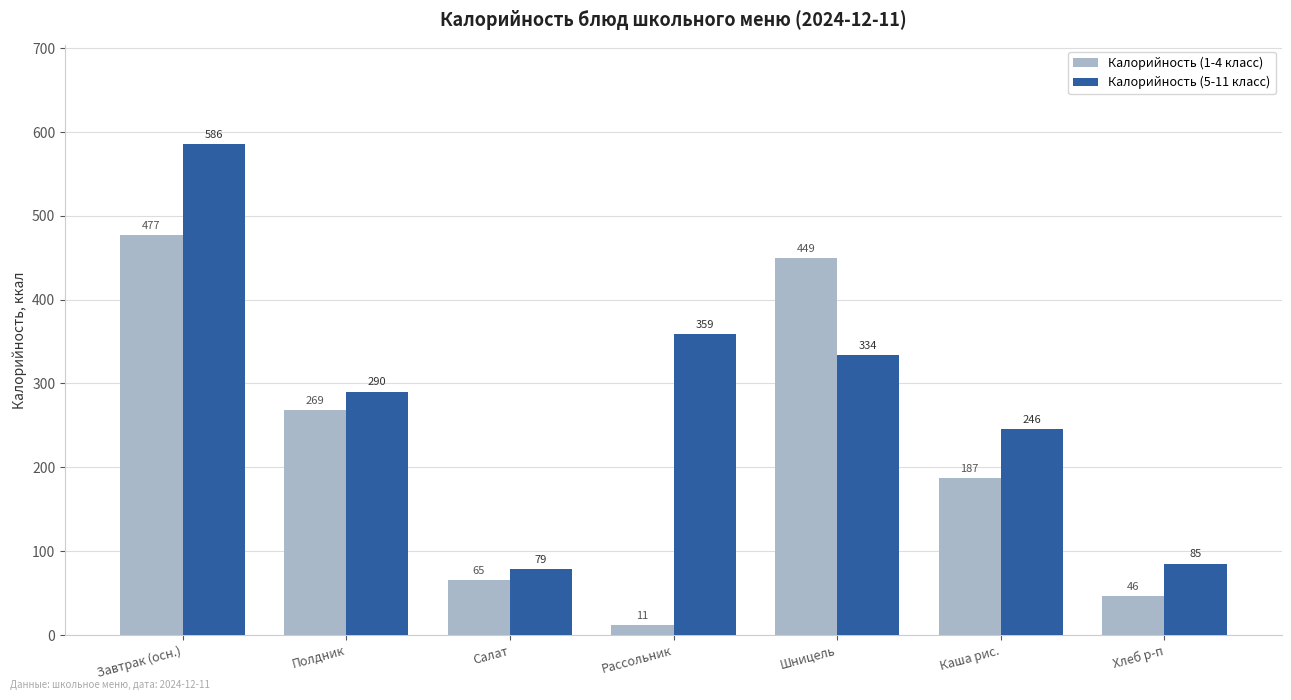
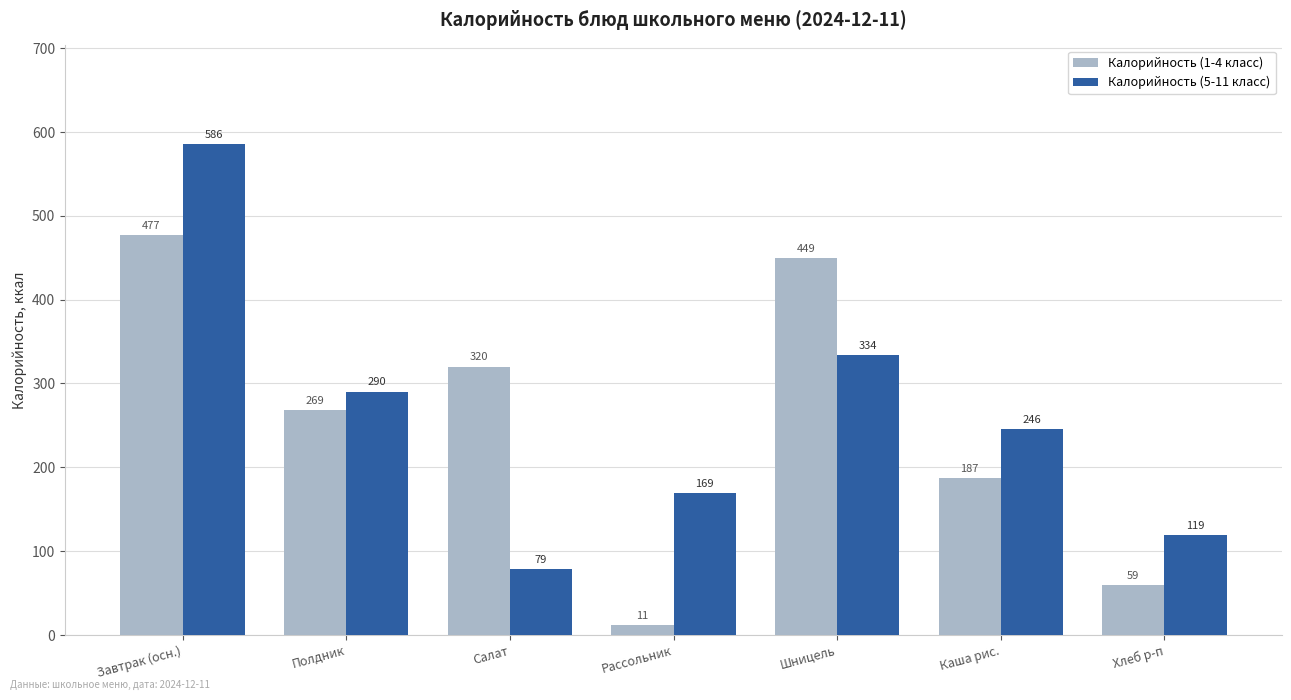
Калорийность (1-4 класс), Салат: 65 -> 320
Калорийность (5-11 класс), Рассольник: 359 -> 169
Калорийность (1-4 класс), Хлеб р-п: 46 -> 59
Калорийность (5-11 класс), Хлеб р-п: 85 -> 119
